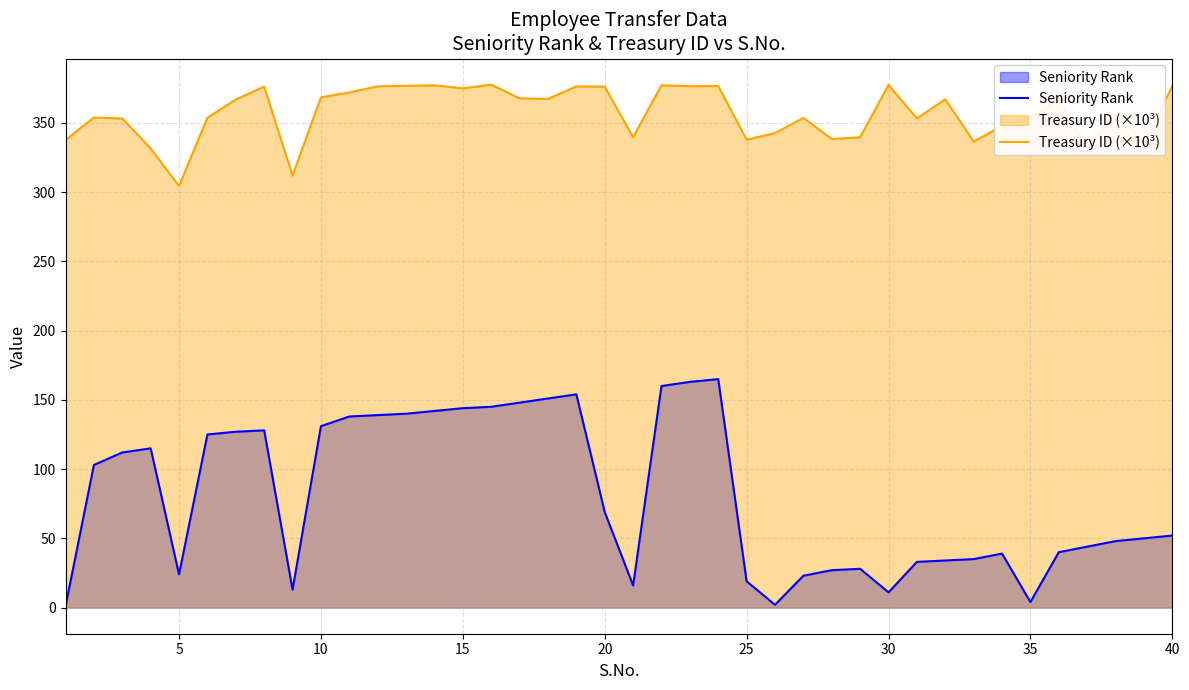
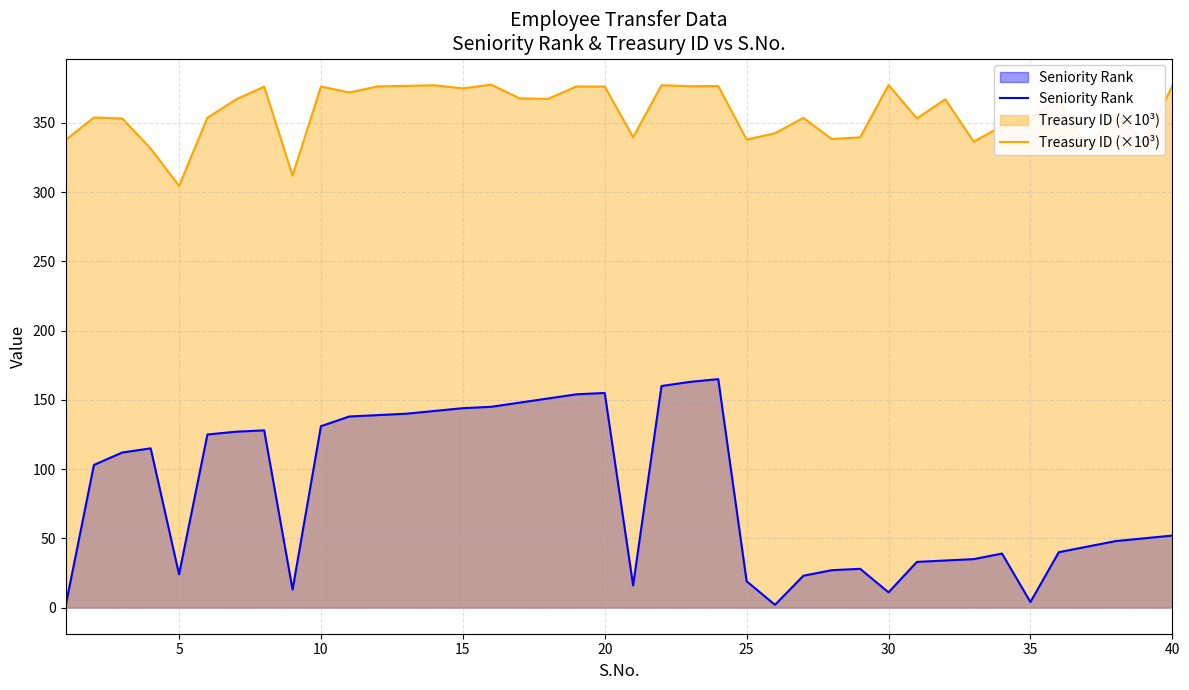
Treasury ID (×10³), 10: 368 -> 376
Seniority Rank, 20: 69 -> 155
